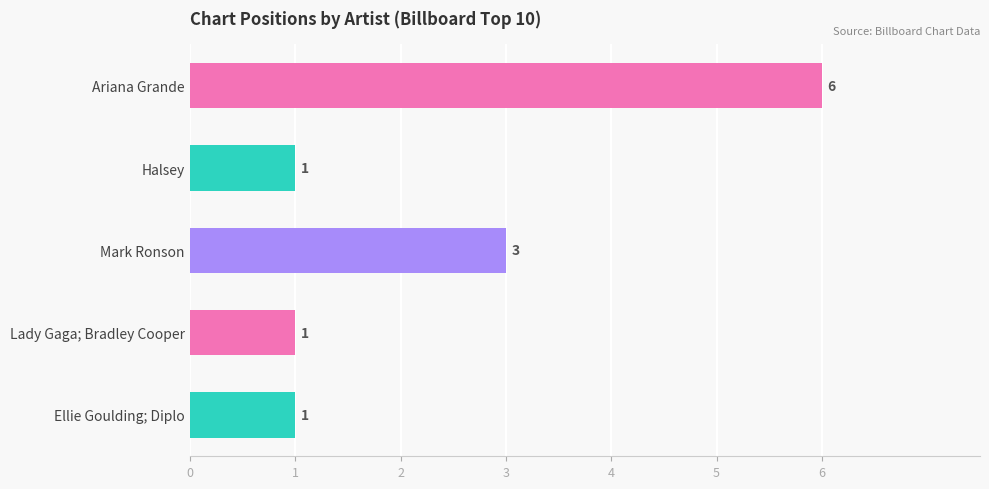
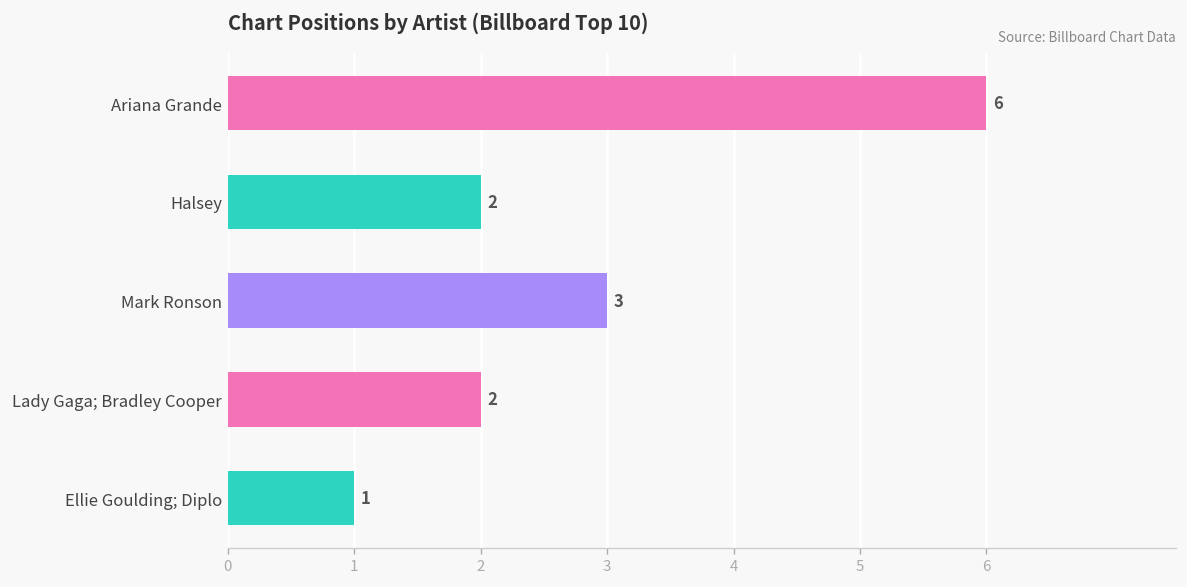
Halsey: 1 -> 2
Lady Gaga; Bradley Cooper: 1 -> 2
